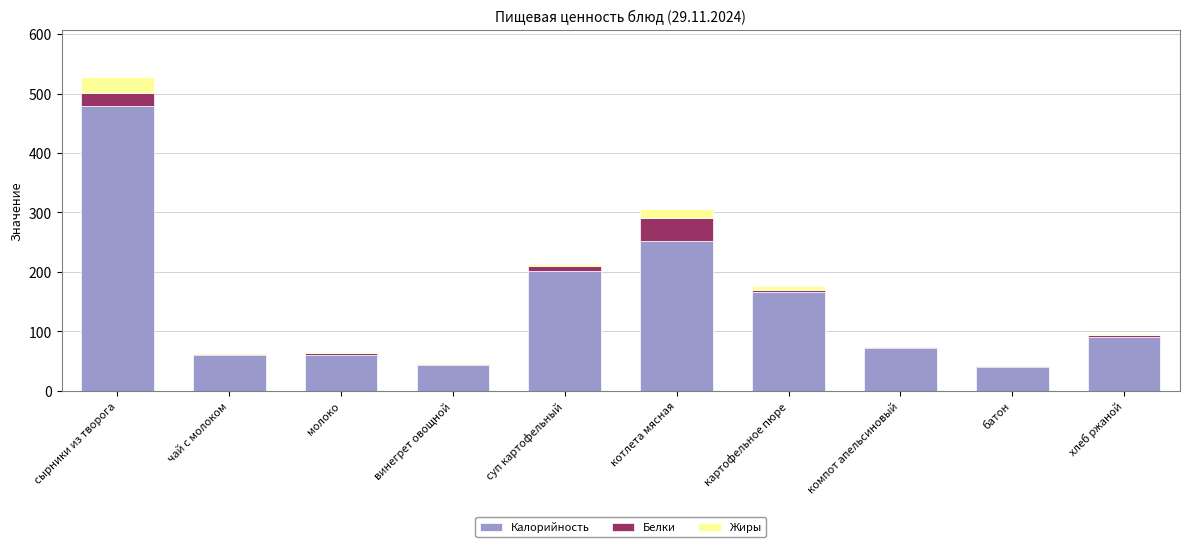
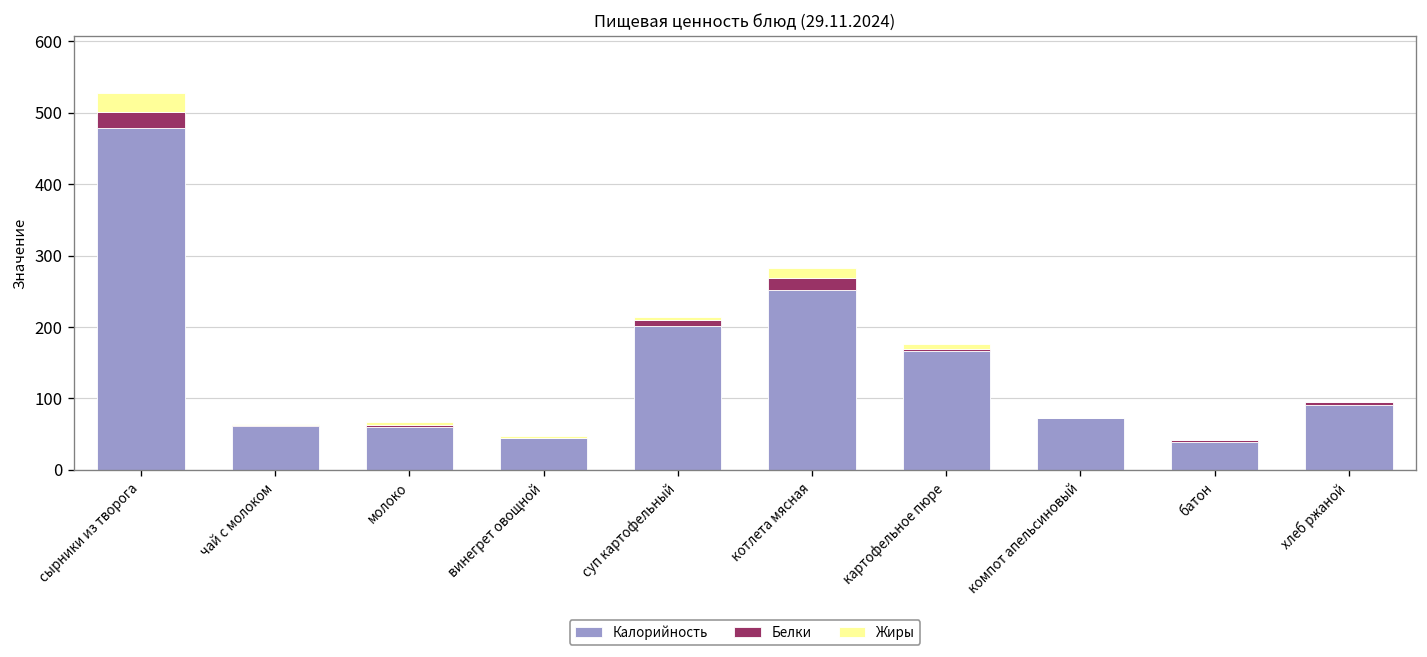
Белки, котлета мясная: 40 -> 20
